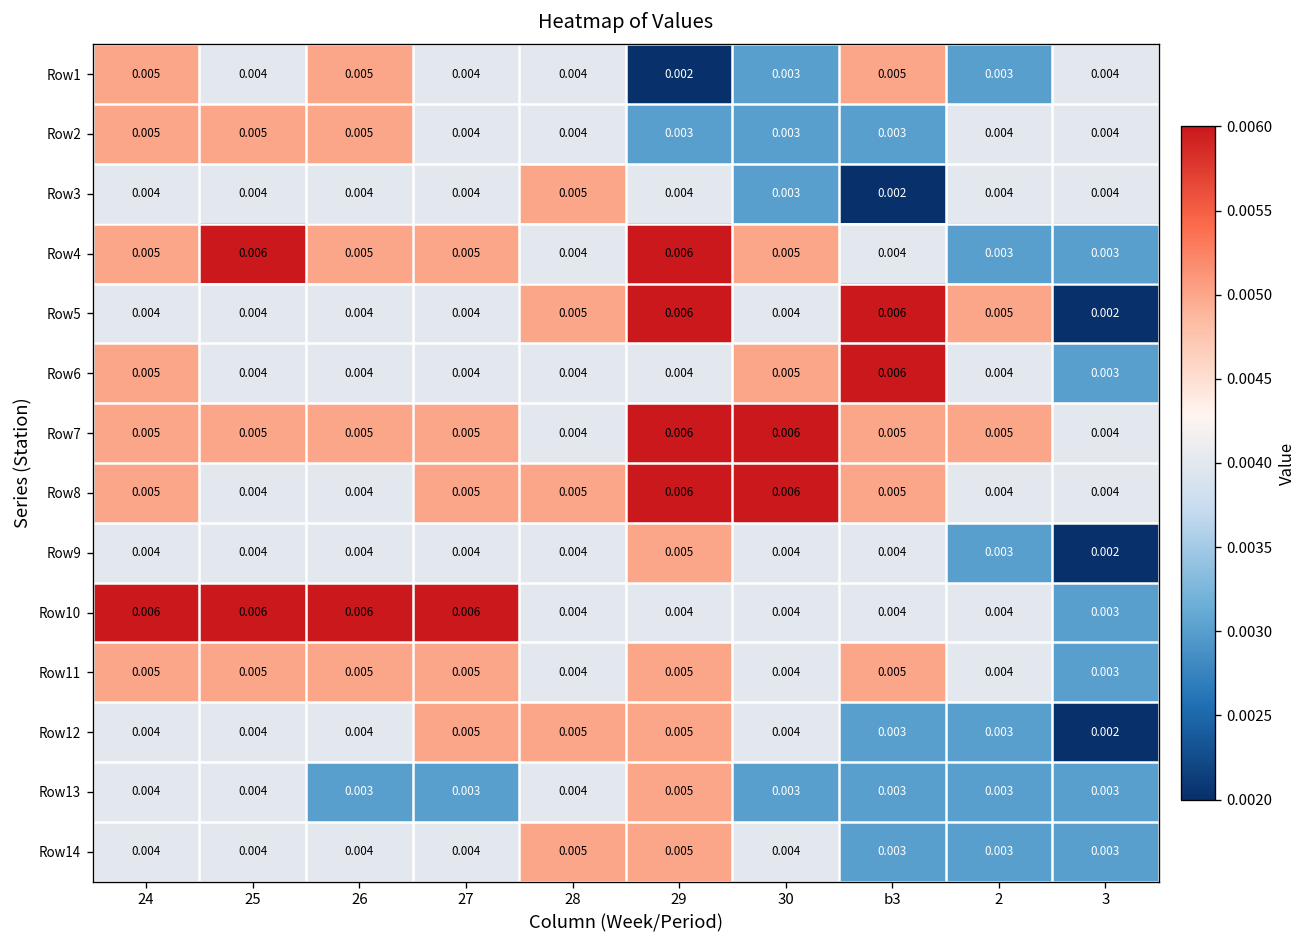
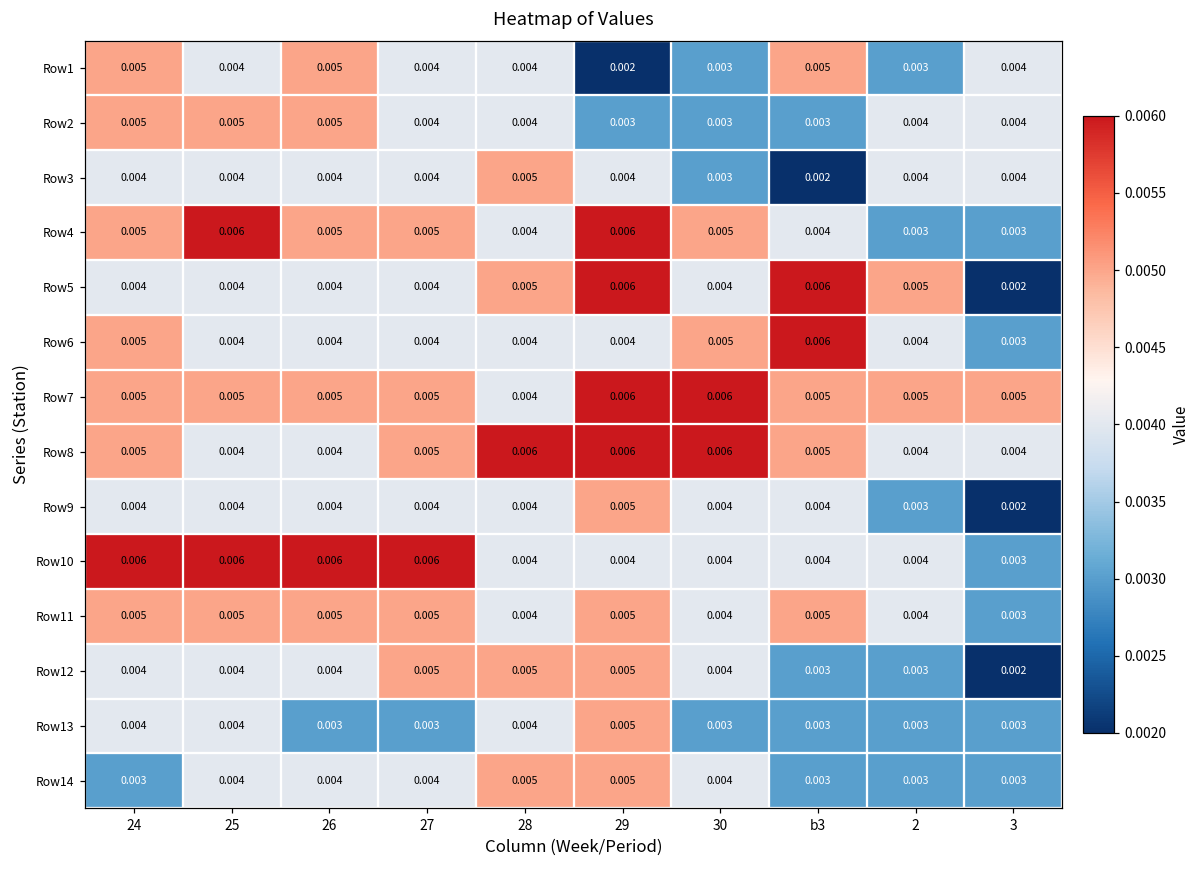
Row7, 3: 0.004 -> 0.005
Row8, 28: 0.005 -> 0.006
Row14, 24: 0.004 -> 0.003
